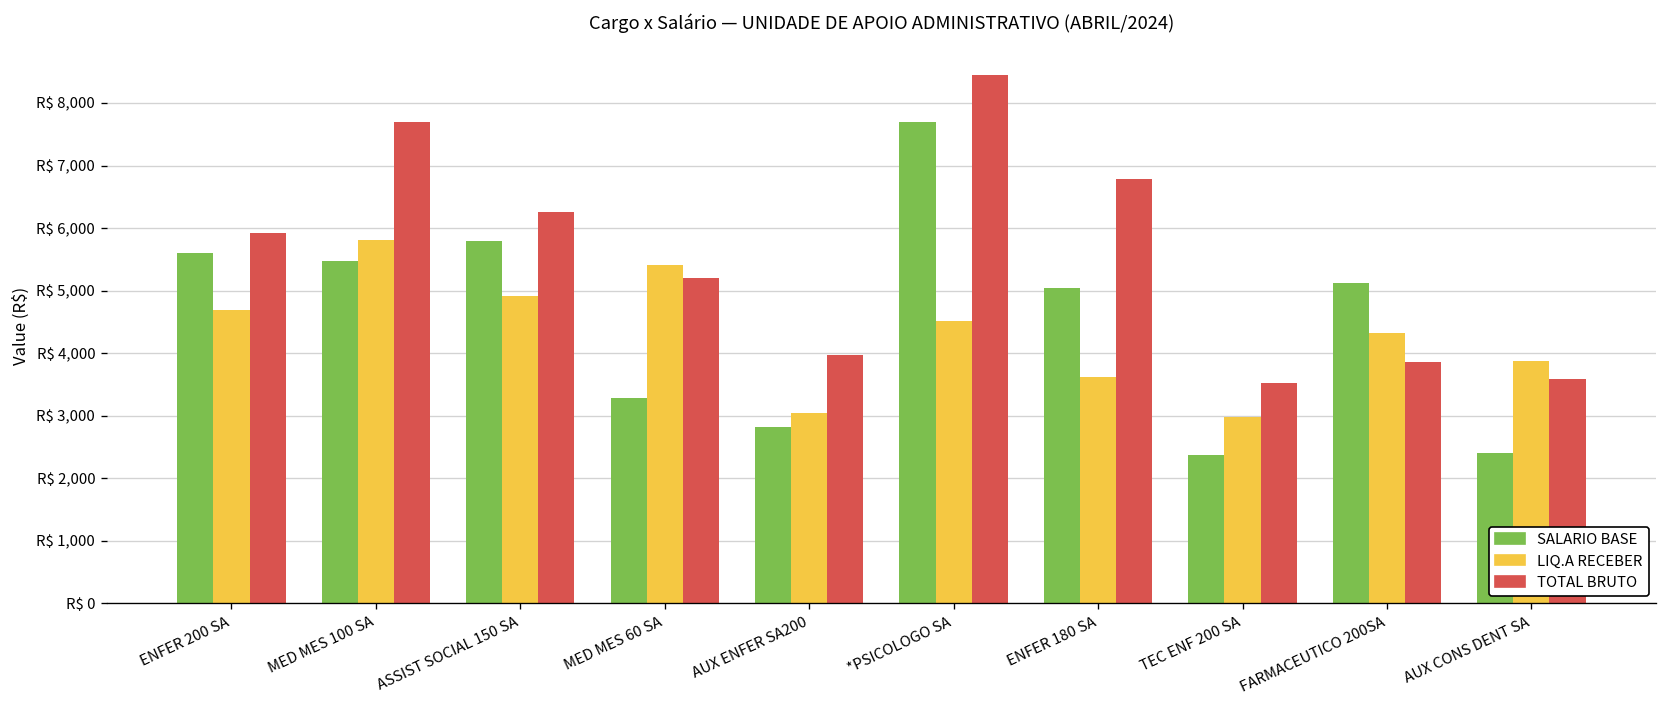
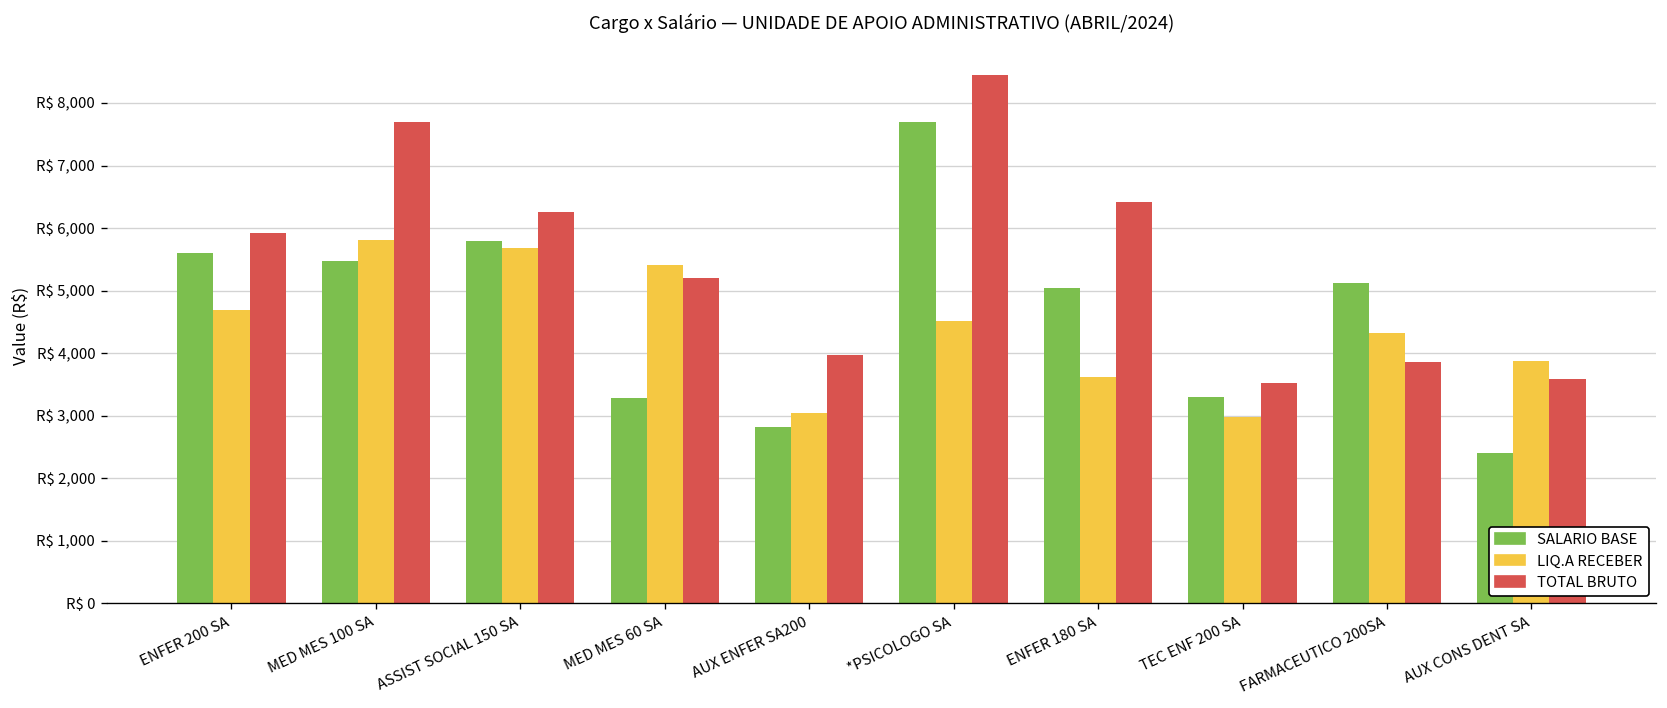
LIQ.A RECEBER, ASSIST SOCIAL 150 SA: R$ 4,900 -> R$ 5,700
TOTAL BRUTO, ENFER 180 SA: R$ 6,800 -> R$ 6,400
SALARIO BASE, TEC ENF 200 SA: R$ 2,400 -> R$ 3,300
